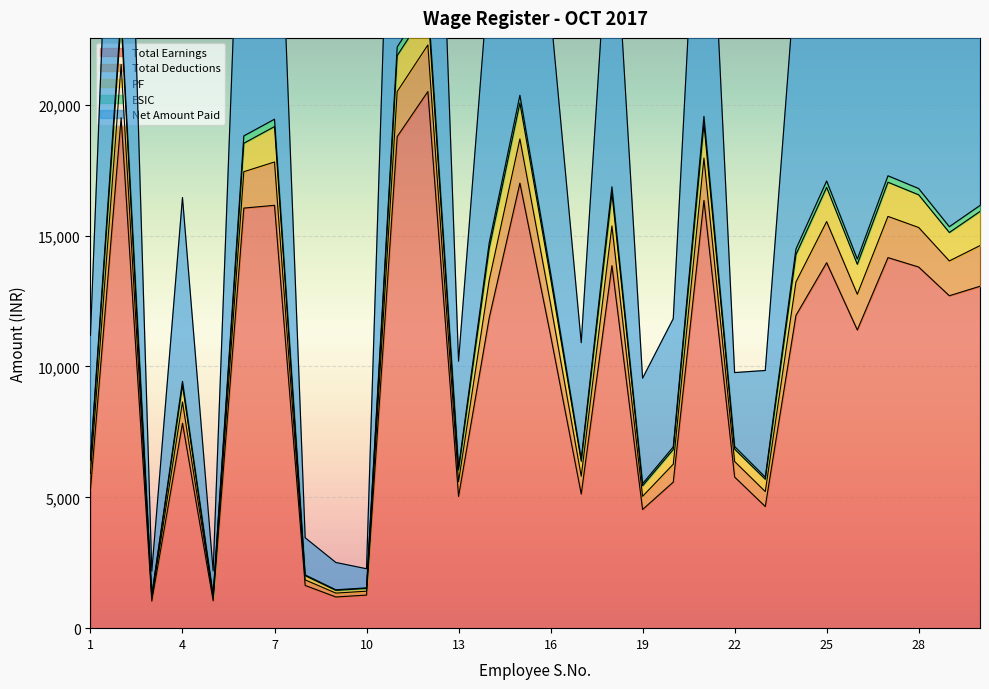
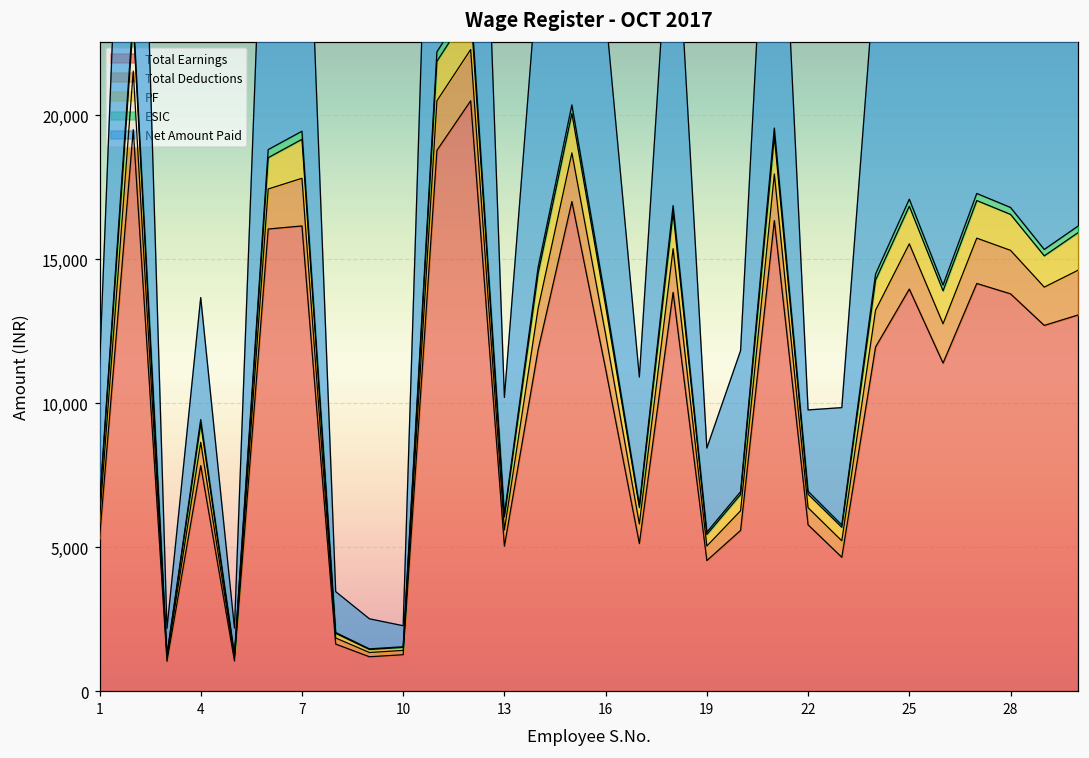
Net Amount Paid, 4: 7,000 -> 4,200
Net Amount Paid, 19: 4,000 -> 2,900
